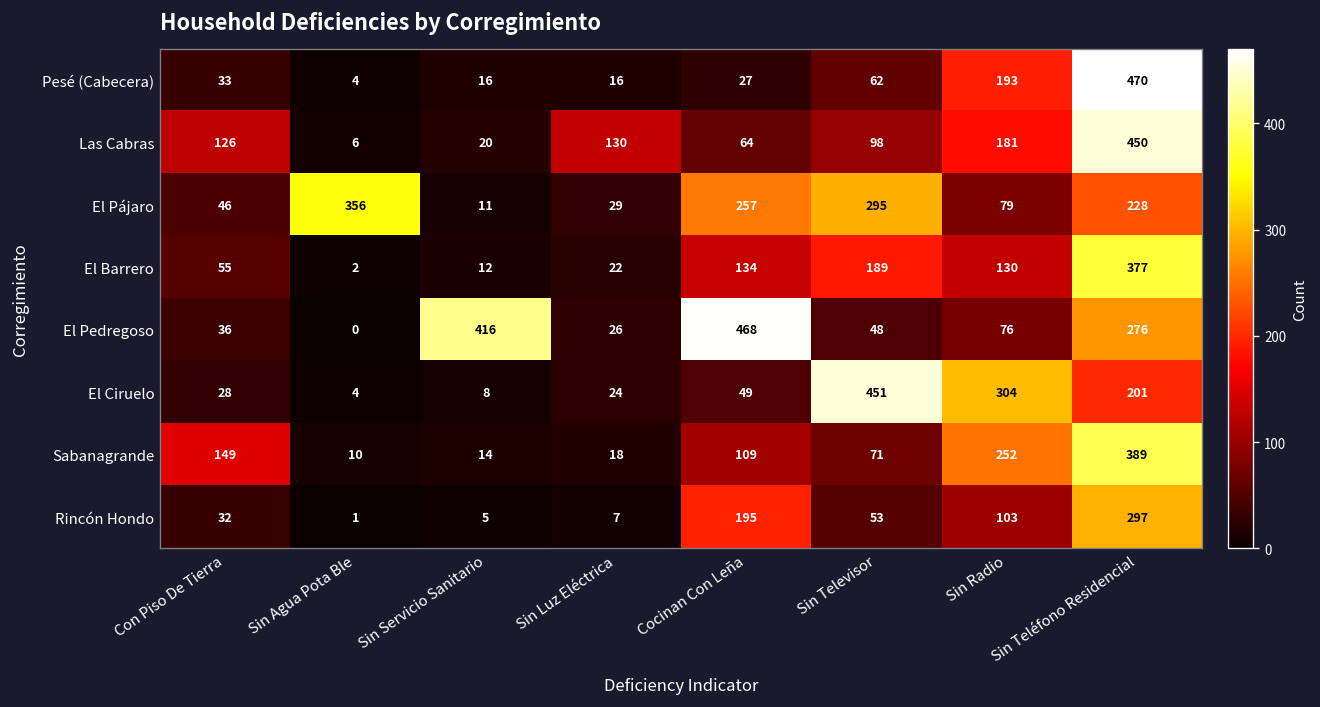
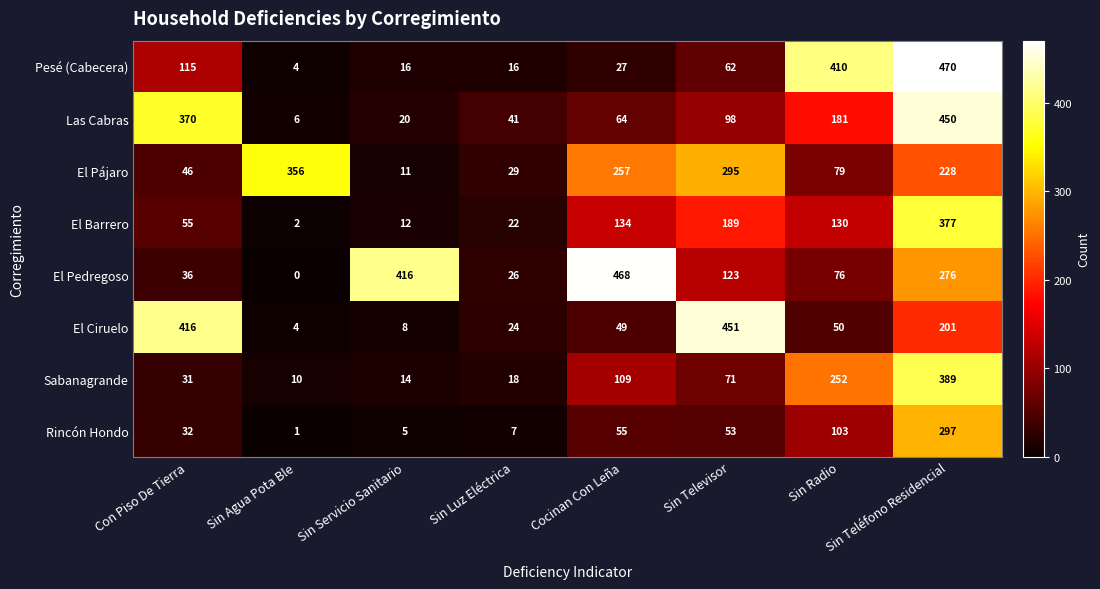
Pesé (Cabecera), Con Piso De Tierra: 33 -> 115
Pesé (Cabecera), Sin Radio: 193 -> 410
Las Cabras, Con Piso De Tierra: 126 -> 370
Las Cabras, Sin Luz Eléctrica: 130 -> 41
El Pedregoso, Sin Televisor: 48 -> 123
El Ciruelo, Con Piso De Tierra: 28 -> 416
El Ciruelo, Sin Radio: 304 -> 50
Sabanagrande, Con Piso De Tierra: 149 -> 31
Rincón Hondo, Cocinan Con Leña: 195 -> 55
